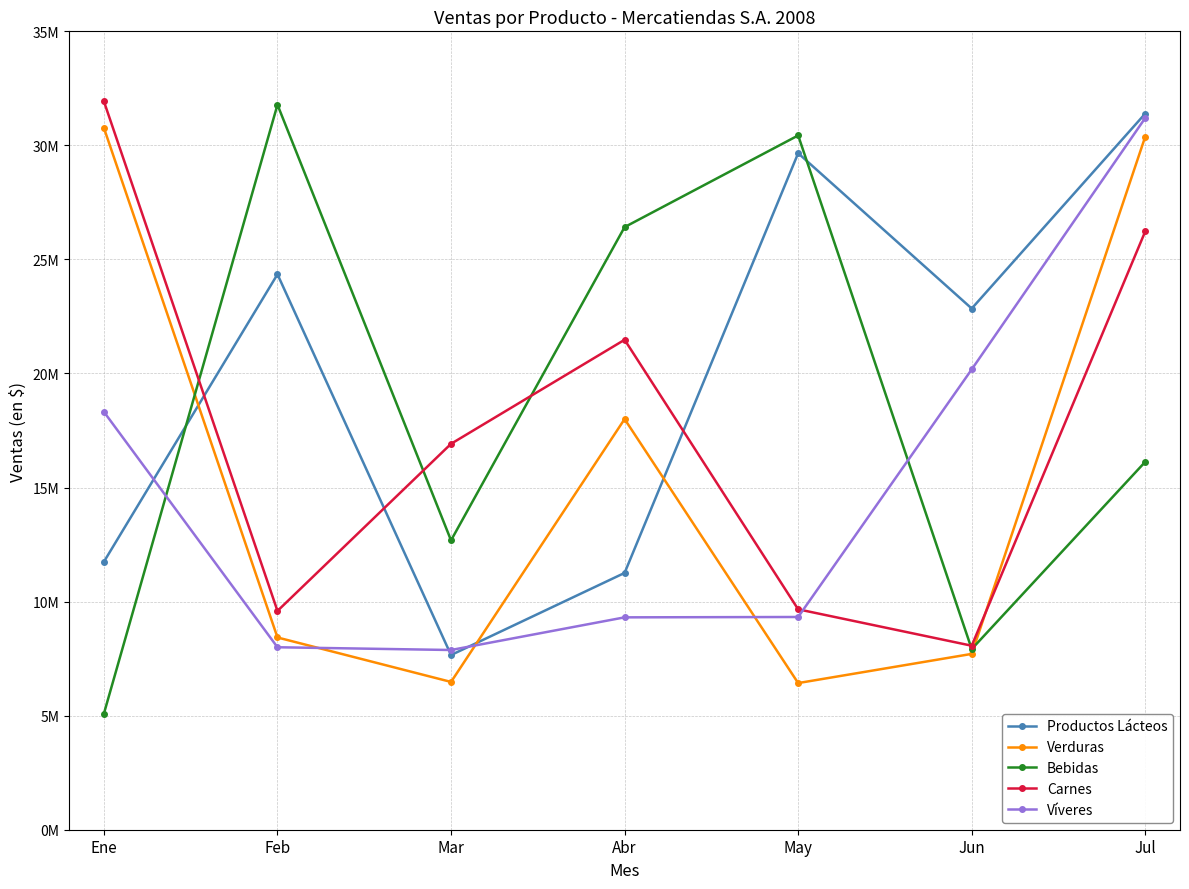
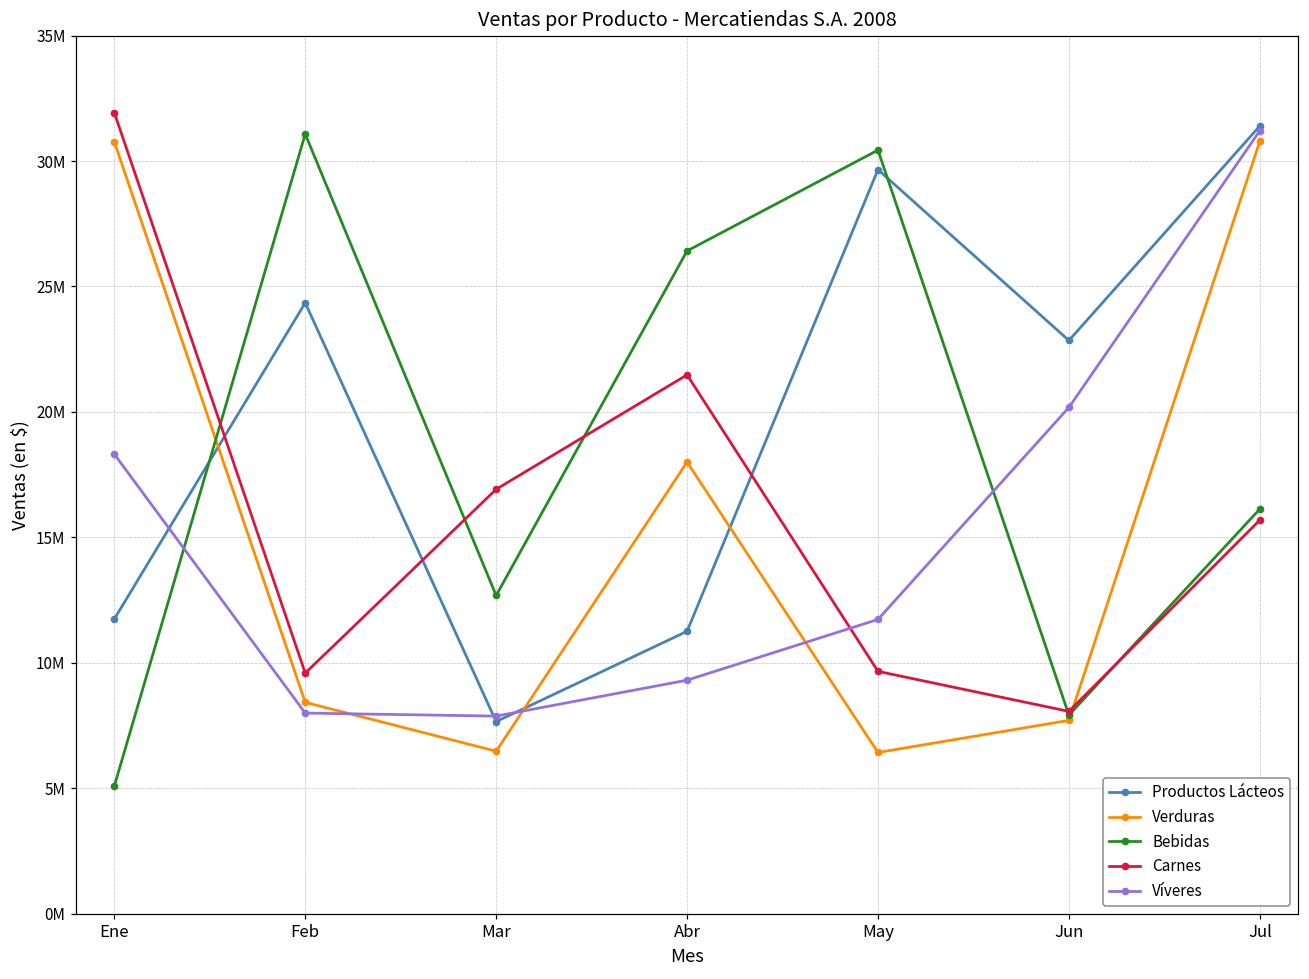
Bebidas, Feb: 31800000 -> 31100000
Víveres, May: 9300000 -> 11700000
Verduras, Jul: 30400000 -> 30800000
Carnes, Jul: 26200000 -> 15700000
